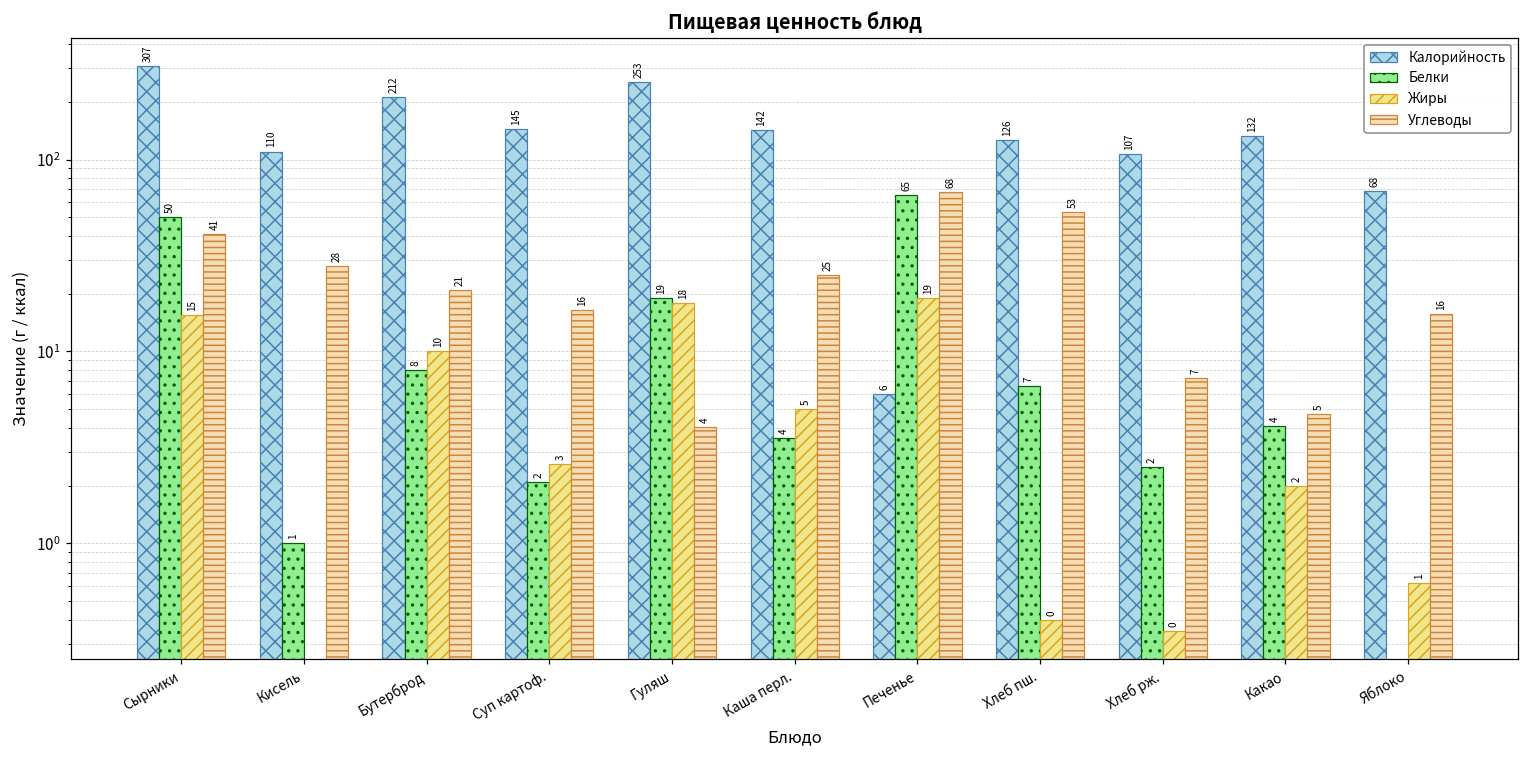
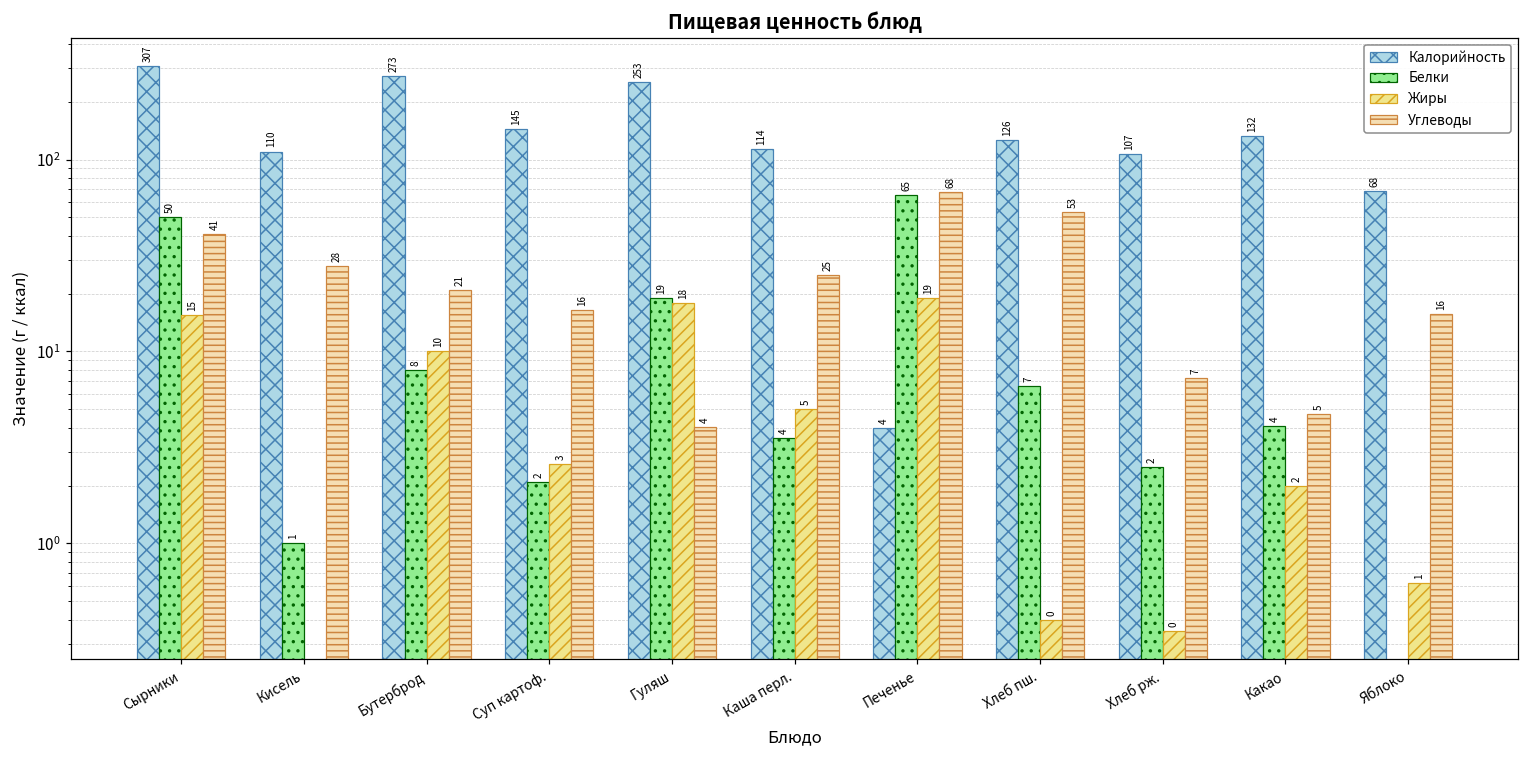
Калорийность, Бутерброд: 212 -> 273
Калорийность, Каша перл.: 142 -> 114
Калорийность, Печенье: 6 -> 4
